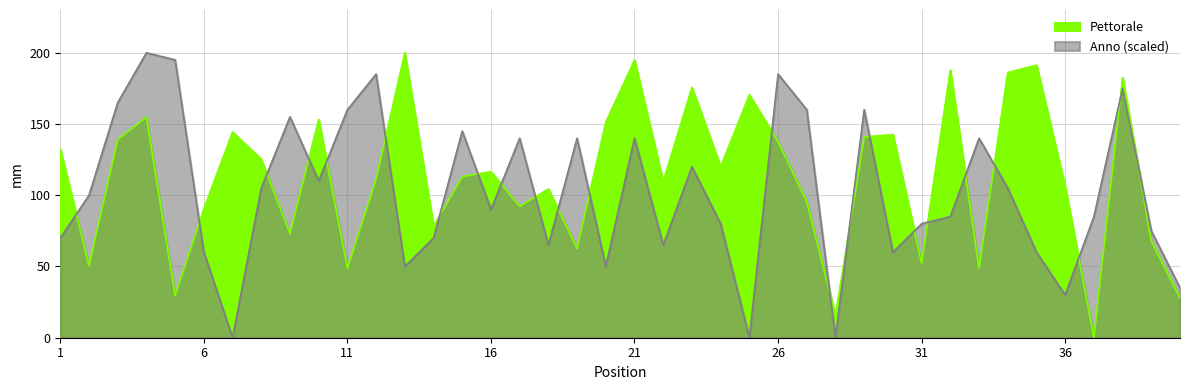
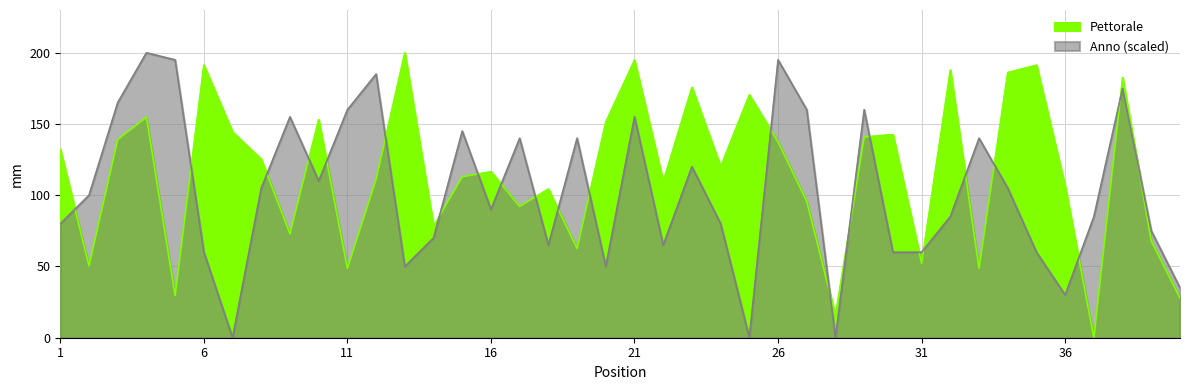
Anno (scaled), 1: 70 -> 80
Pettorale, 6: 90 -> 191
Anno (scaled), 21: 140 -> 155
Anno (scaled), 26: 185 -> 195
Anno (scaled), 31: 80 -> 60
